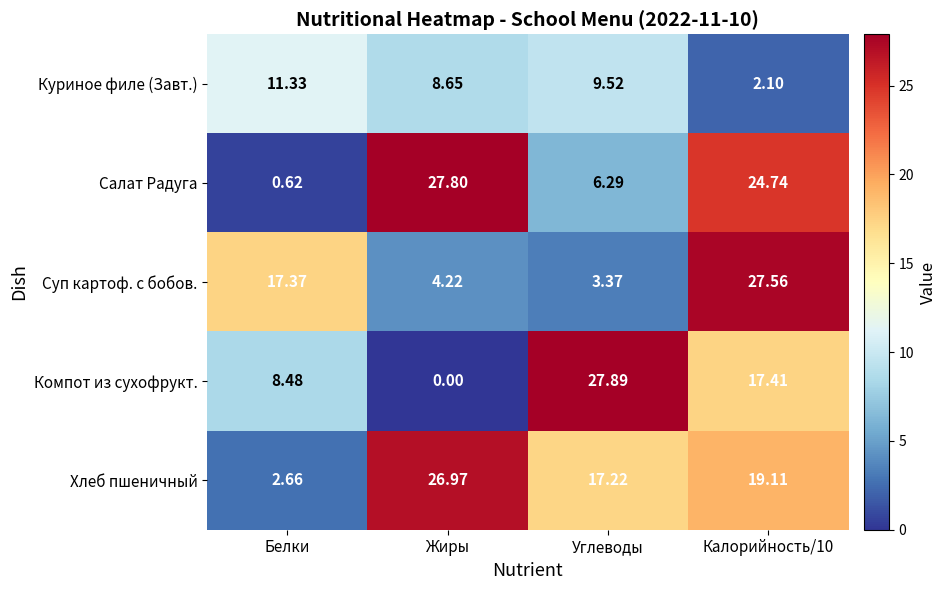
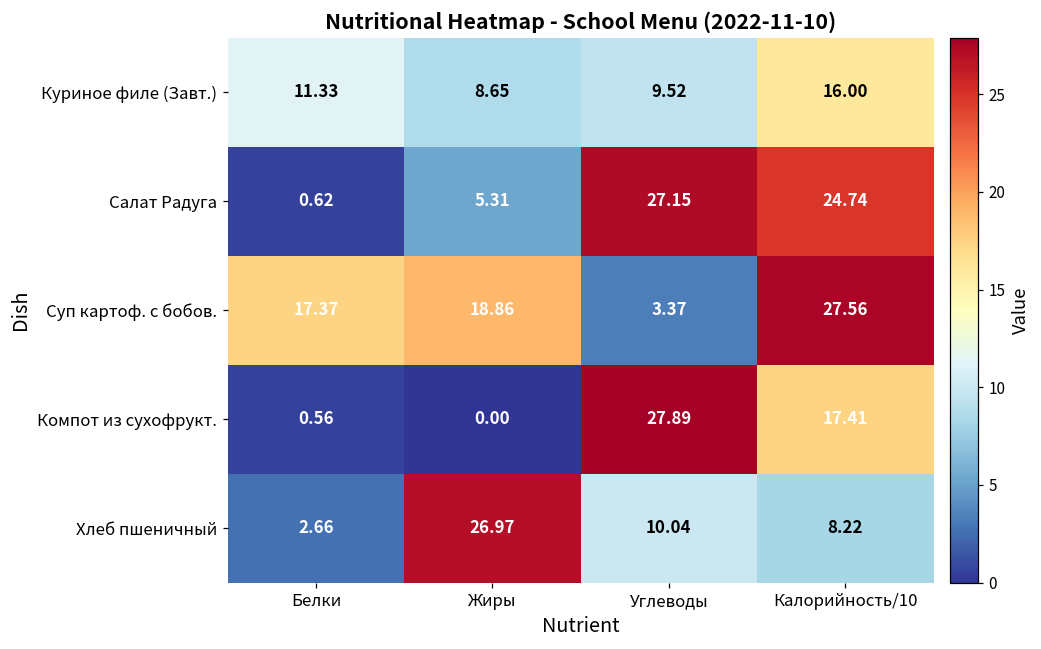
Куриное филе (Завт.), Калорийность/10: 2.10 -> 16.00
Салат Радуга, Жиры: 27.80 -> 5.31
Салат Радуга, Углеводы: 6.29 -> 27.15
Суп картоф. с бобов., Жиры: 4.22 -> 18.86
Компот из сухофрукт., Белки: 8.48 -> 0.56
Хлеб пшеничный, Углеводы: 17.22 -> 10.04
Хлеб пшеничный, Калорийность/10: 19.11 -> 8.22
